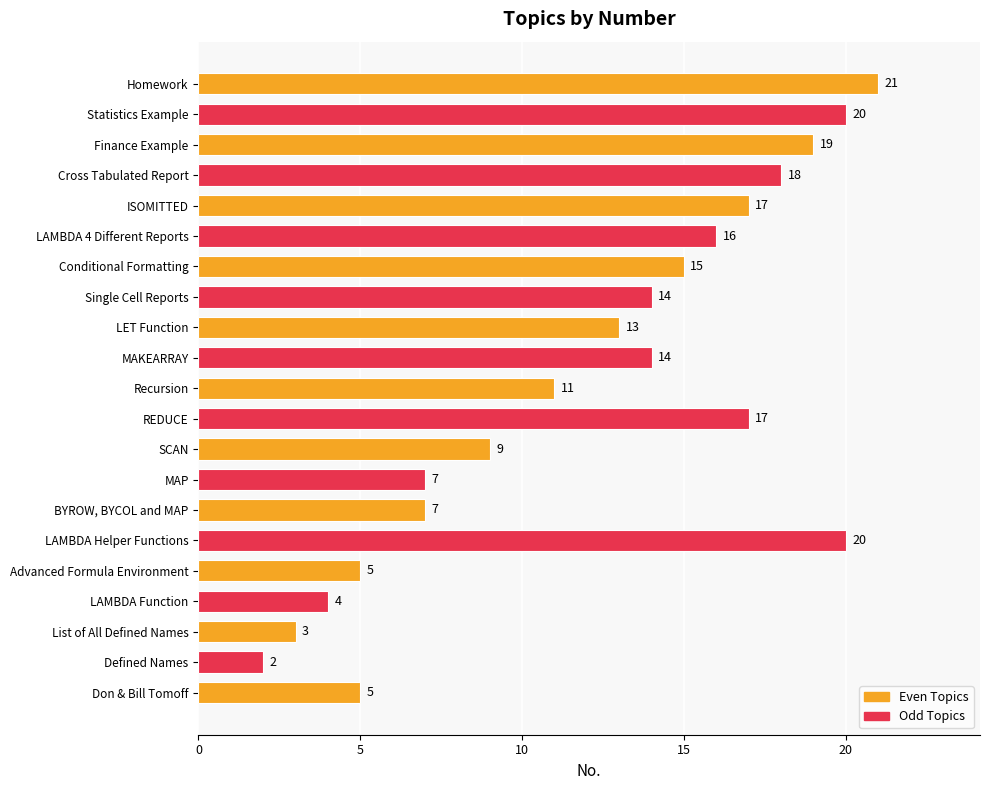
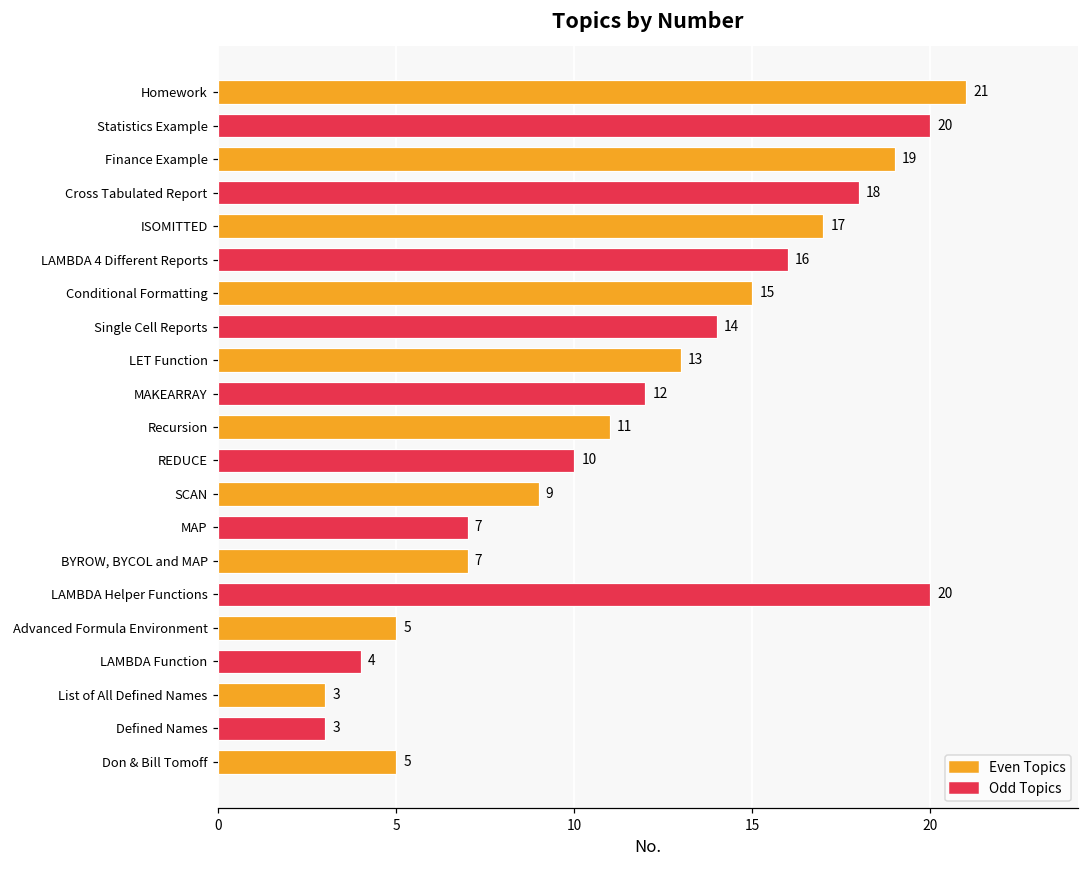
MAKEARRAY: 14 -> 12
REDUCE: 17 -> 10
Defined Names: 2 -> 3
